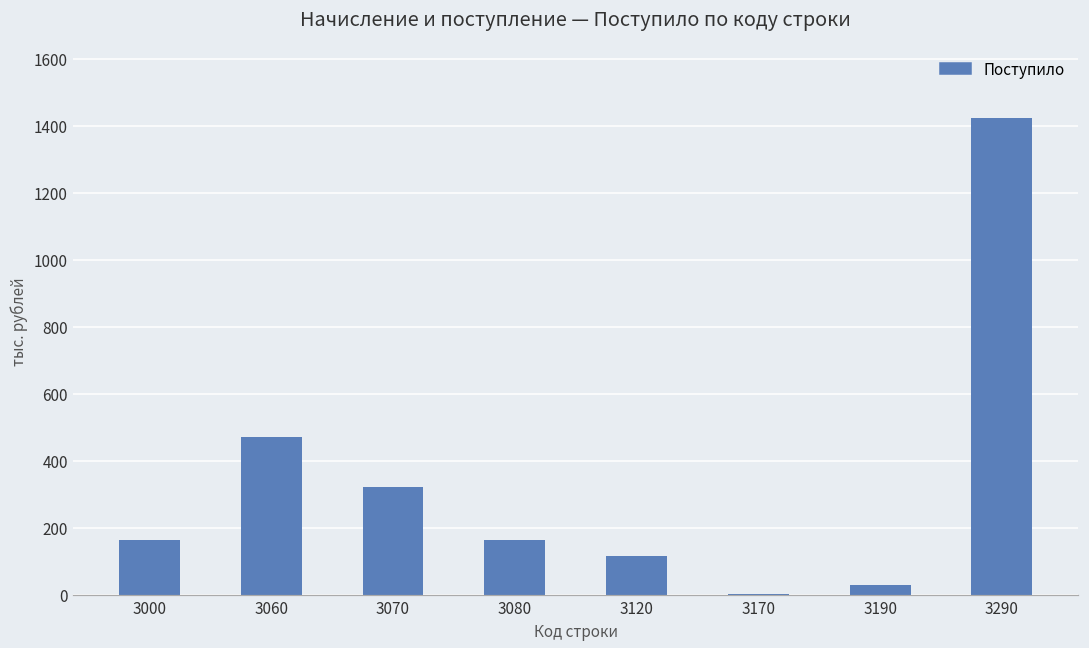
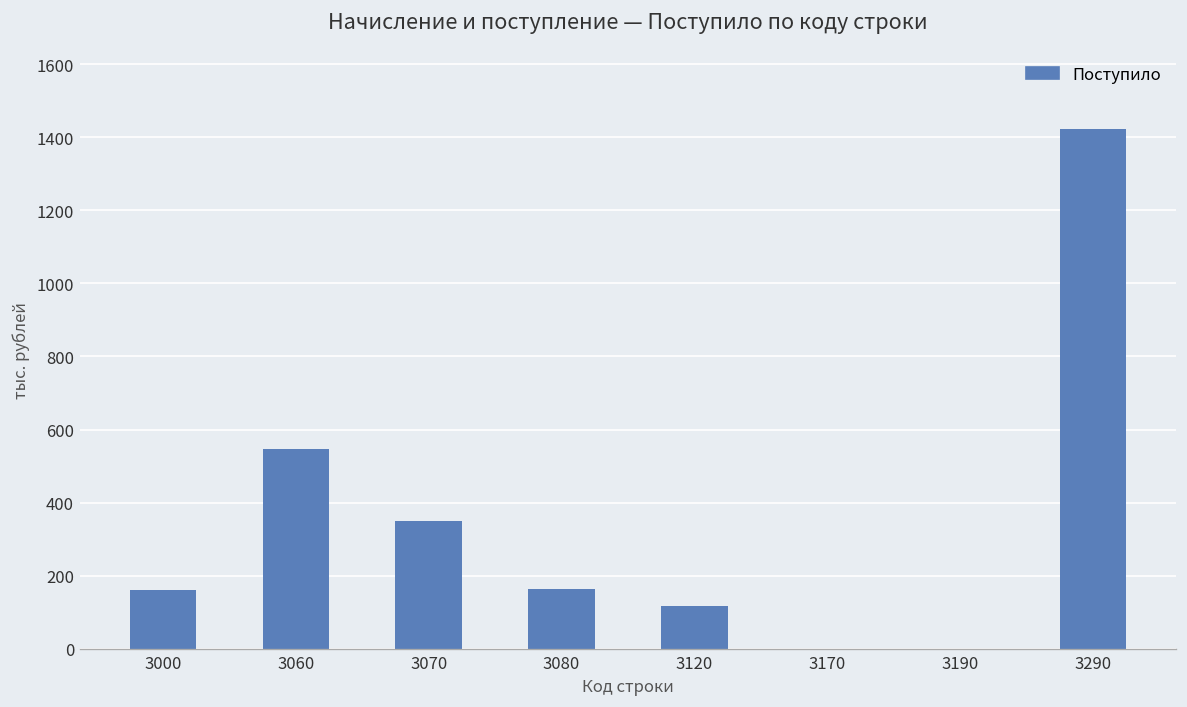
3060: 470 -> 550
3070: 320 -> 350
3190: 30 -> 0
